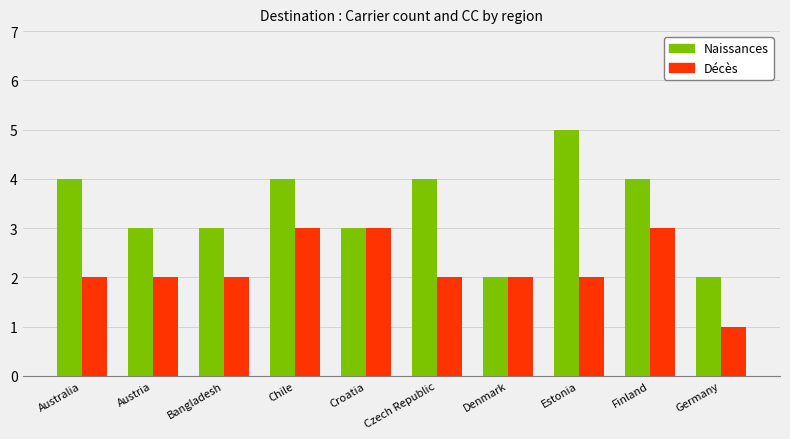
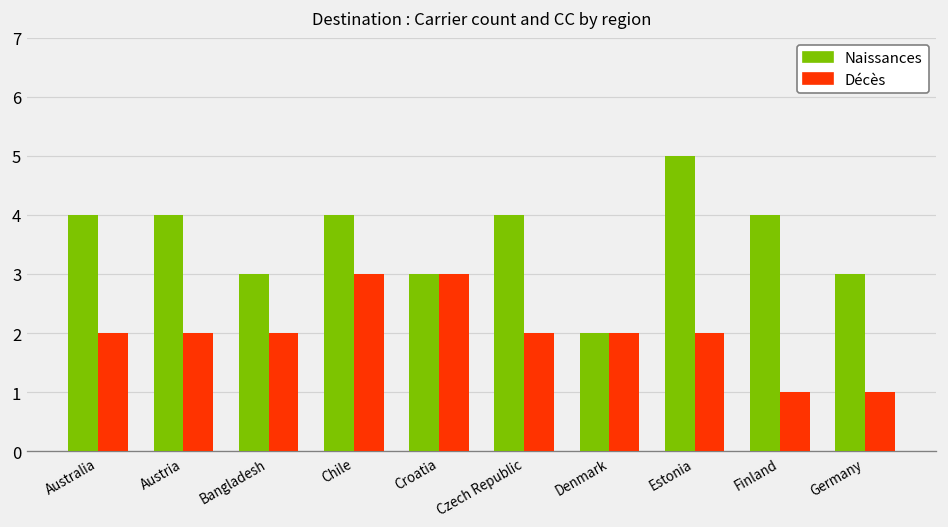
Naissances, Austria: 3 -> 4
Décès, Finland: 3 -> 1
Naissances, Germany: 2 -> 3
